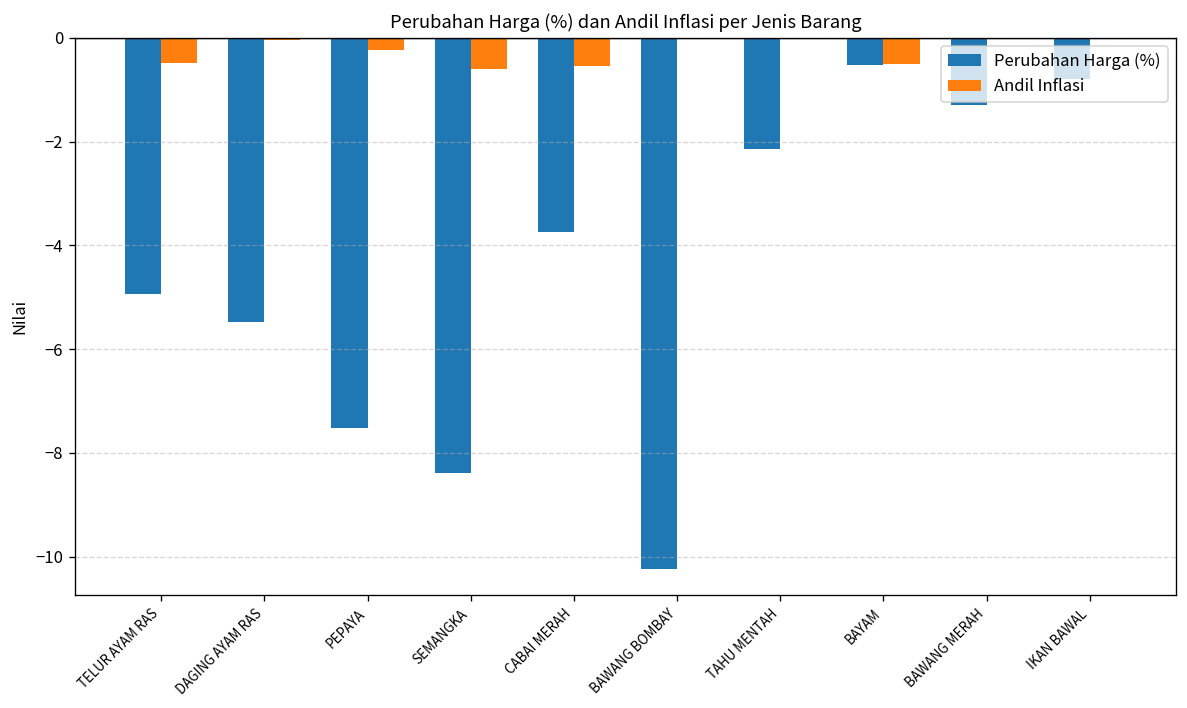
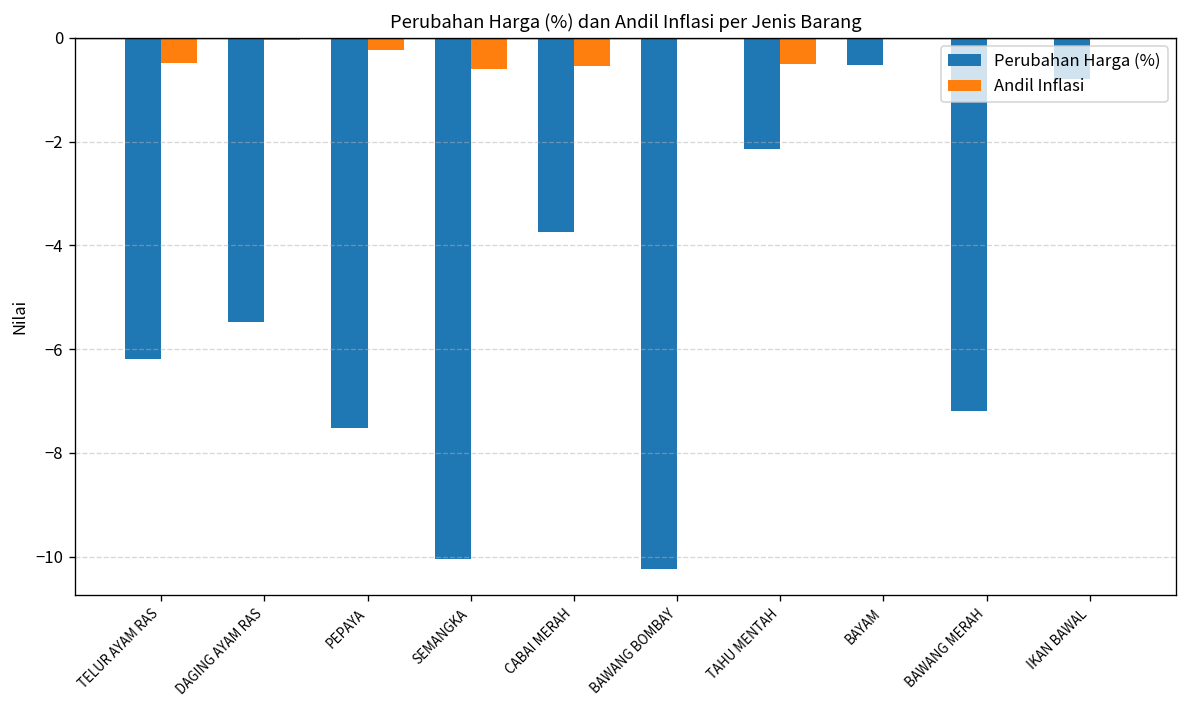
Perubahan Harga (%), TELUR AYAM RAS: -4.9 -> -6.2
Perubahan Harga (%), SEMANGKA: -8.4 -> -10.0
Andil Inflasi, TAHU MENTAH: 0.0 -> -0.5
Andil Inflasi, BAYAM: -0.5 -> 0.0
Perubahan Harga (%), BAWANG MERAH: -1.3 -> -7.2
